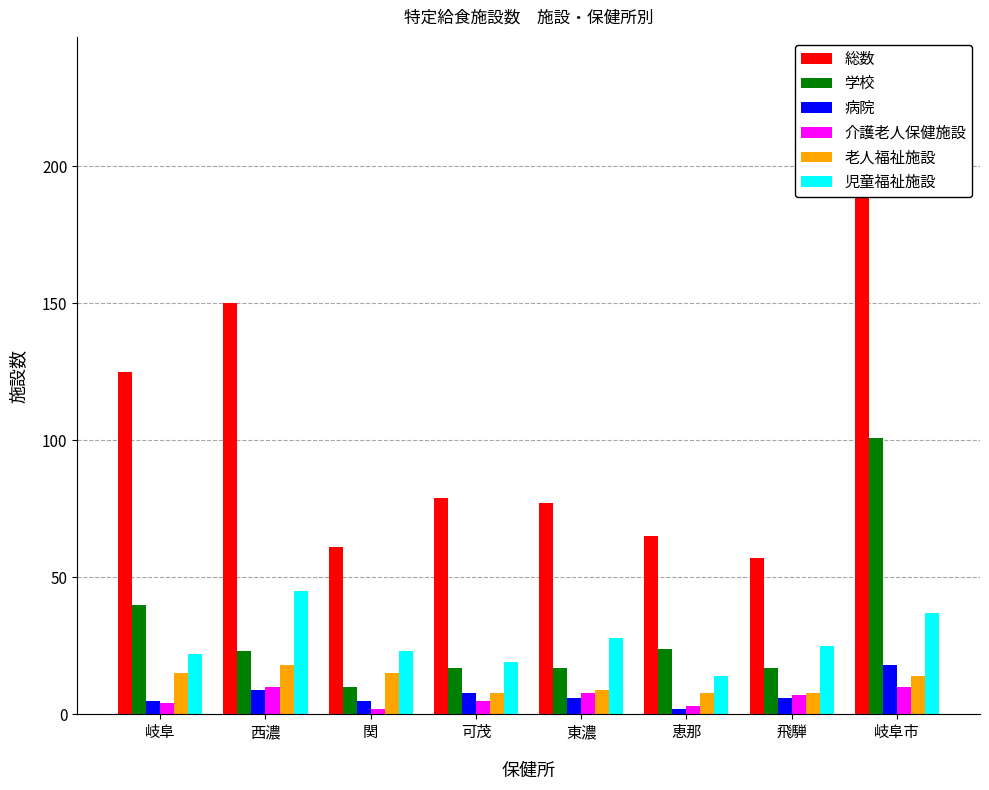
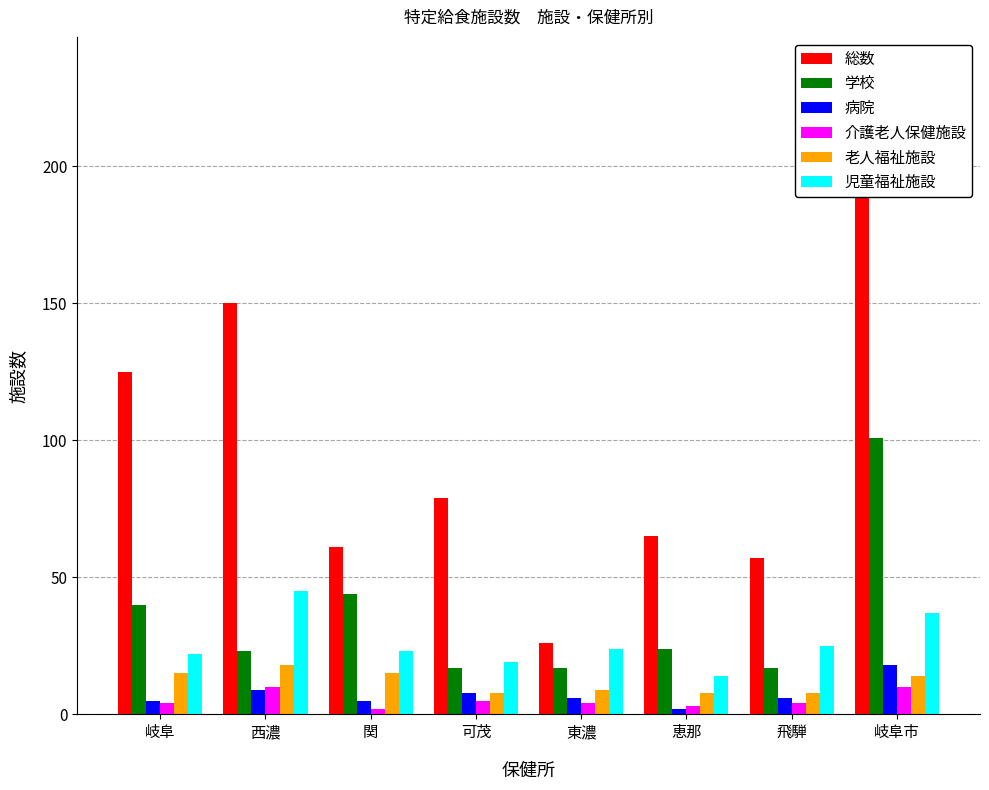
学校, 関: 10 -> 44
総数, 東濃: 77 -> 26
介護老人保健施設, 東濃: 8 -> 4
児童福祉施設, 東濃: 28 -> 24
介護老人保健施設, 飛騨: 7 -> 4
